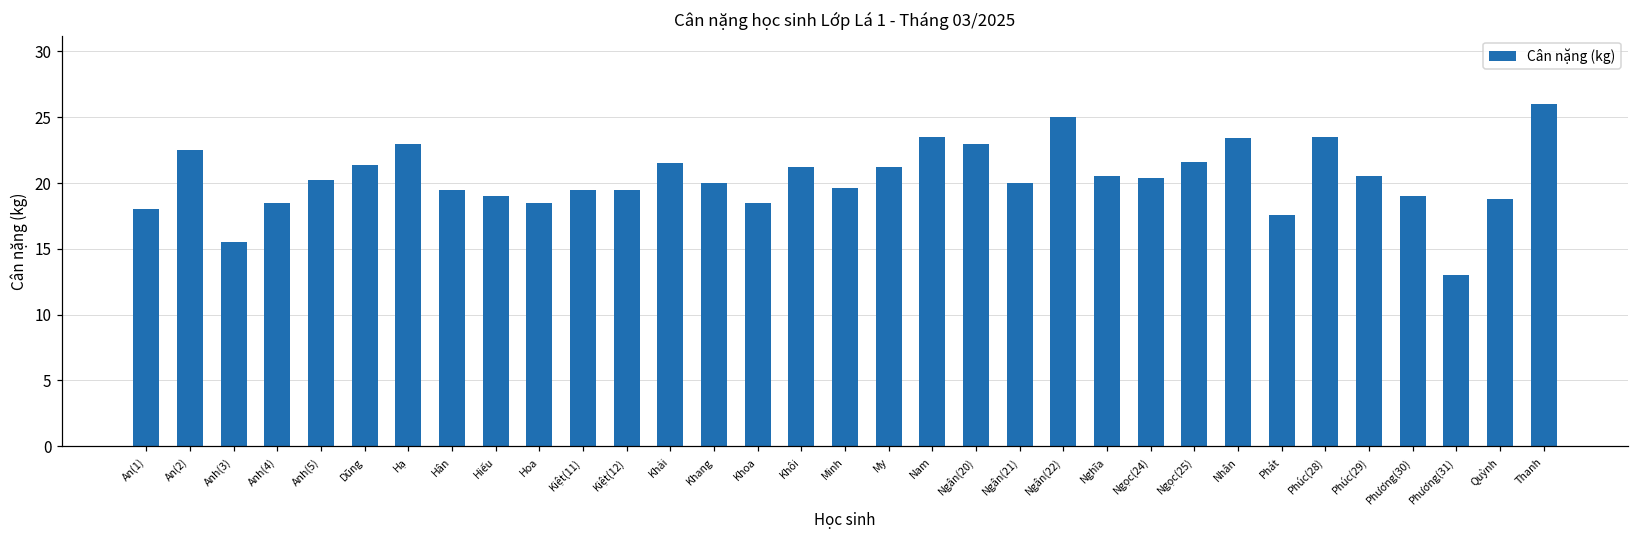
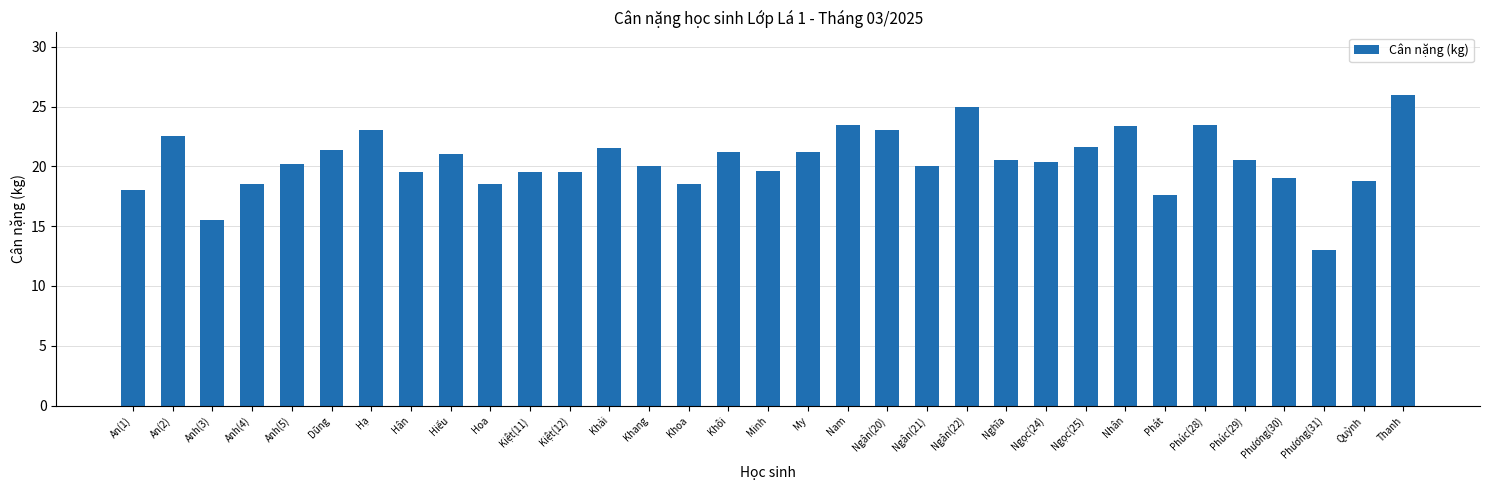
Hiếu: 19 -> 21
